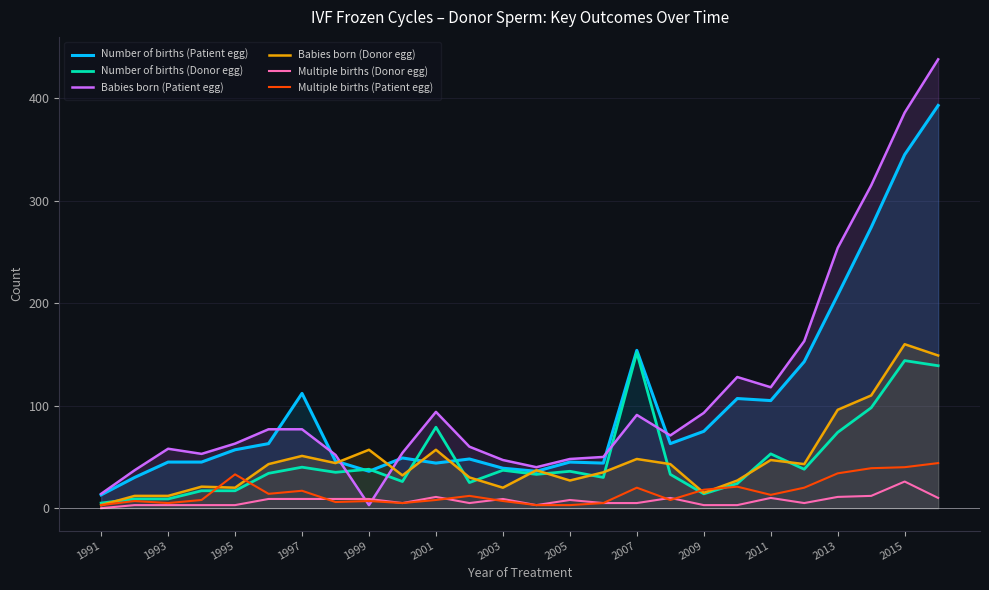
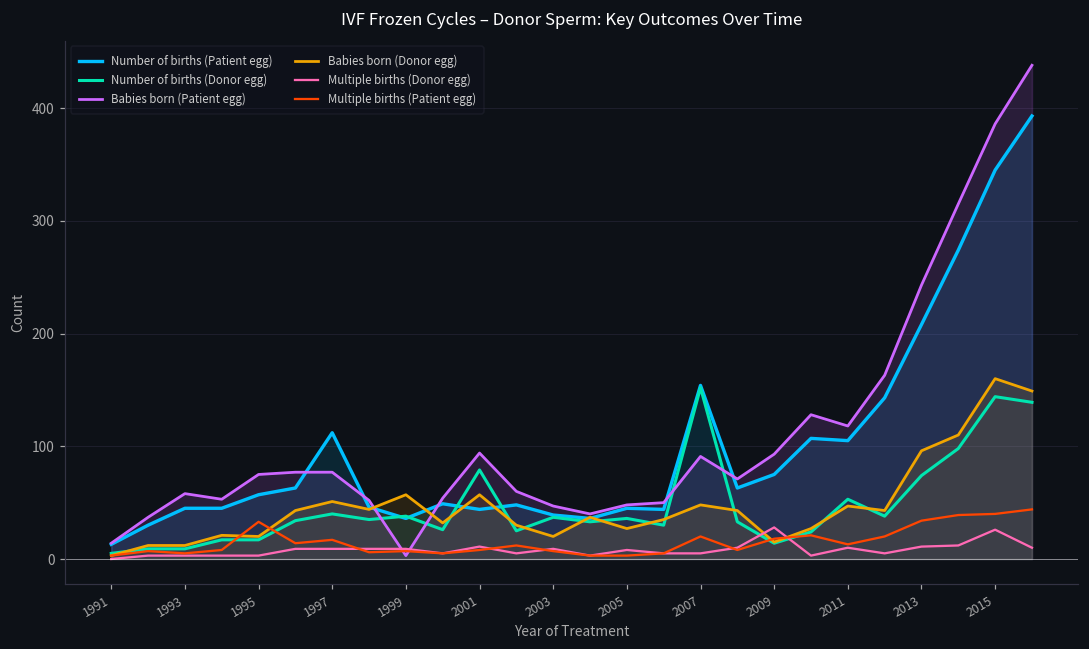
Babies born (Patient egg), 1995: 63 -> 75
Multiple births (Donor egg), 2009: 3 -> 28
Babies born (Patient egg), 2013: 254 -> 243
